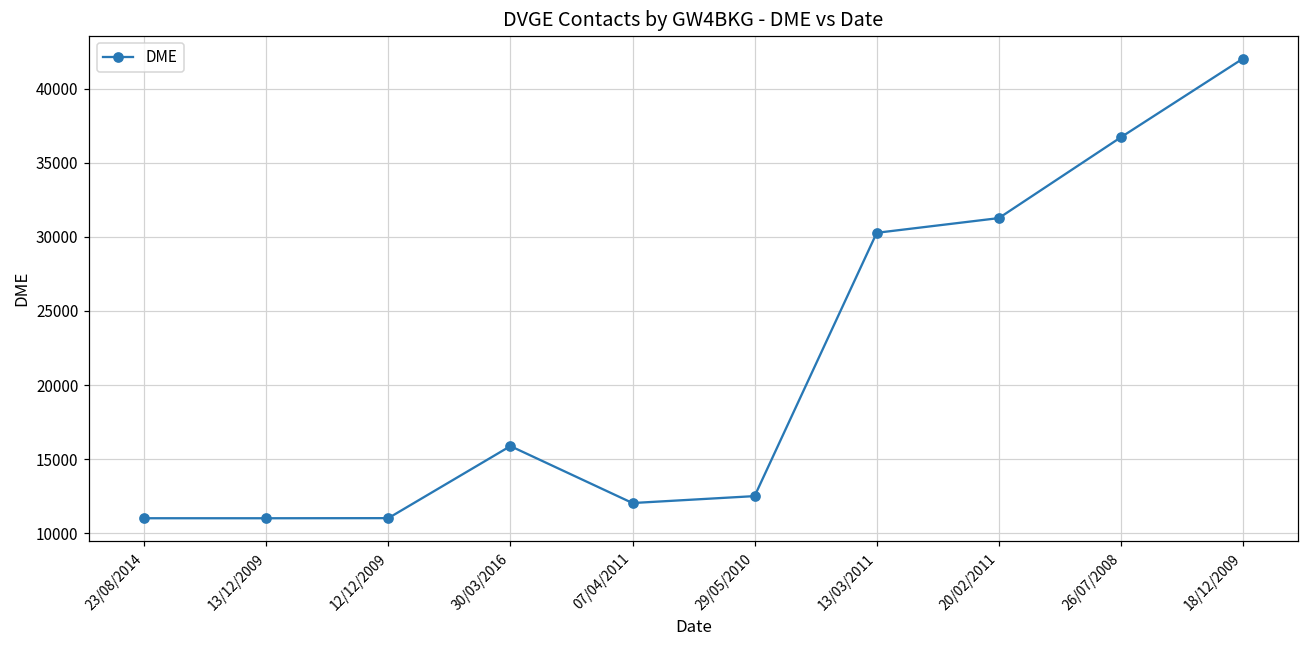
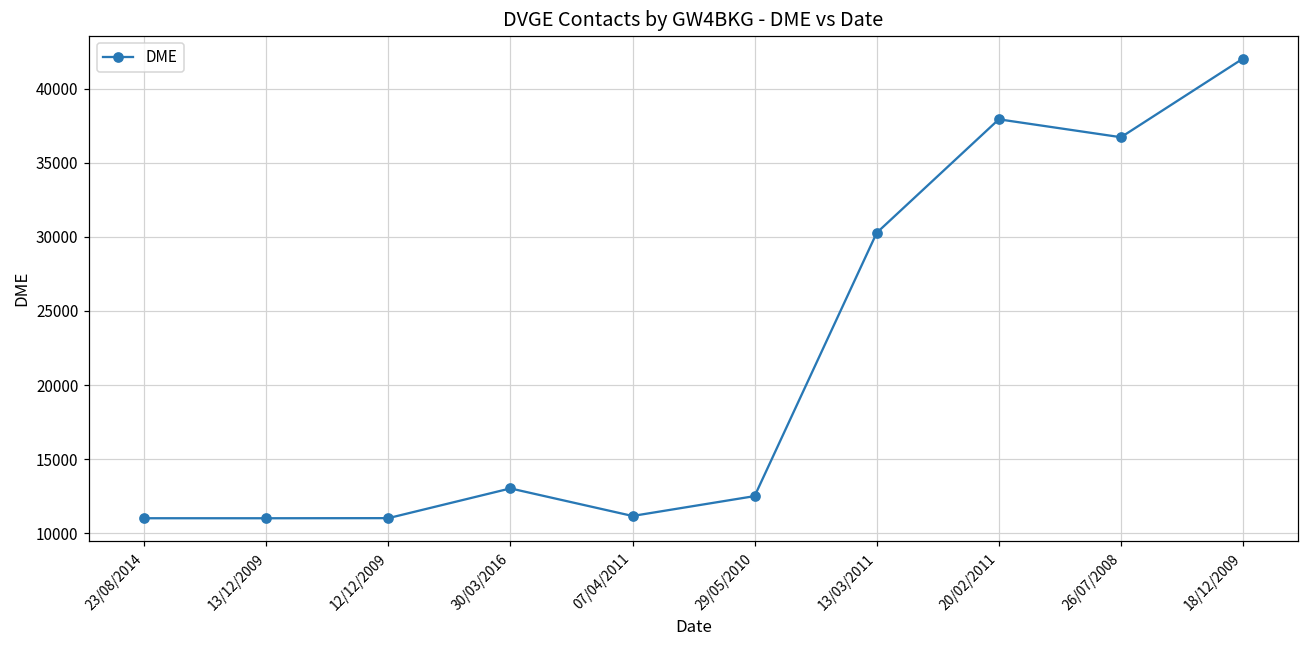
30/03/2016: 15900 -> 13000
07/04/2011: 12000 -> 11200
20/02/2011: 31300 -> 37900
